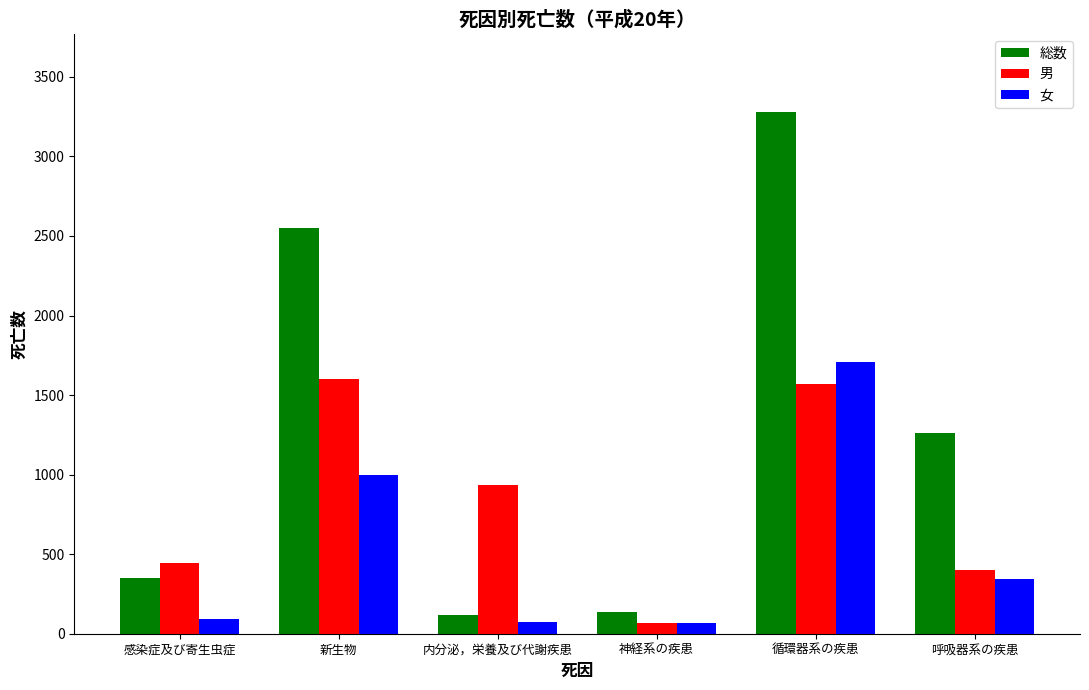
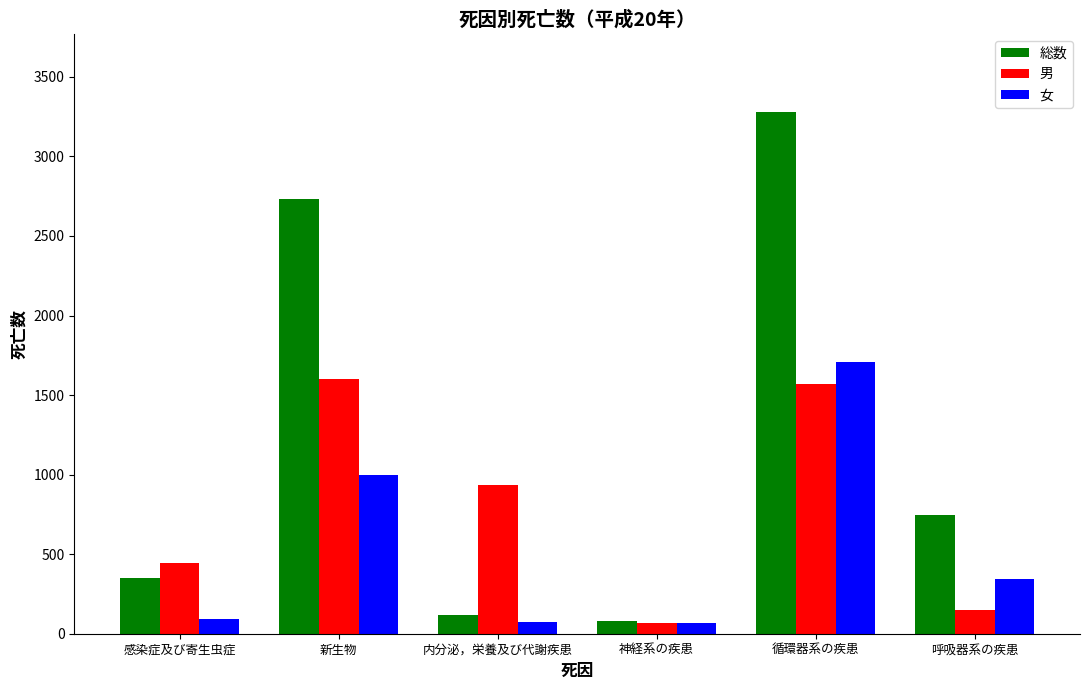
総数, 新生物: 2550 -> 2730
総数, 神経系の疾患: 140 -> 80
総数, 呼吸器系の疾患: 1260 -> 750
男, 呼吸器系の疾患: 400 -> 150
